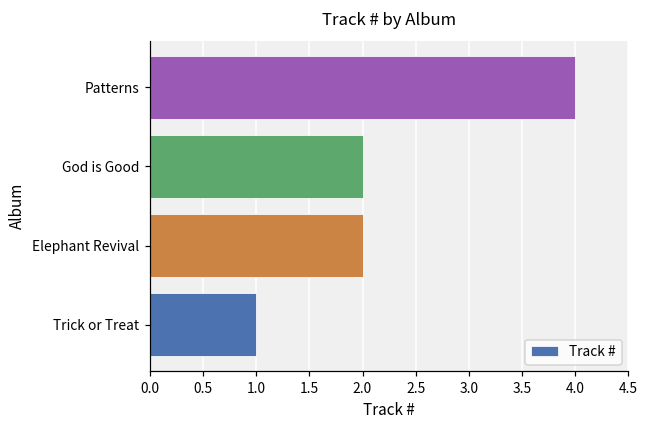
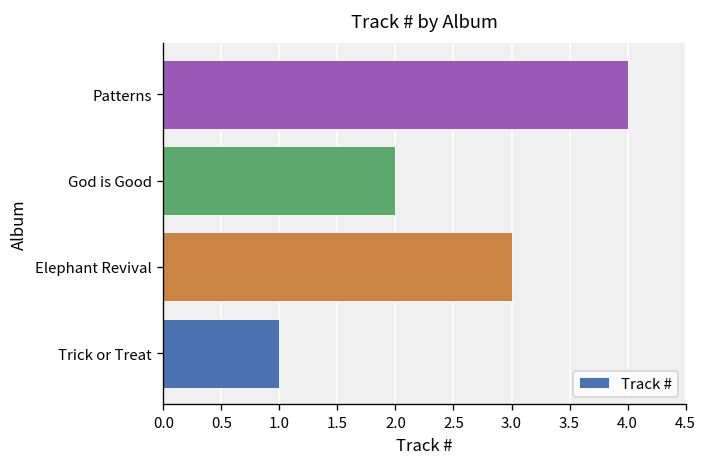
Elephant Revival: 2 -> 3
